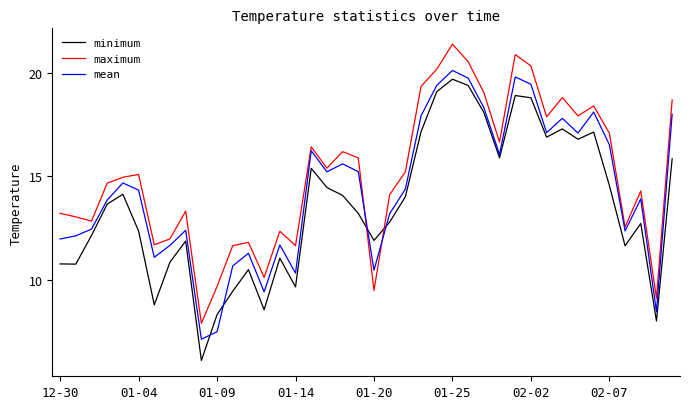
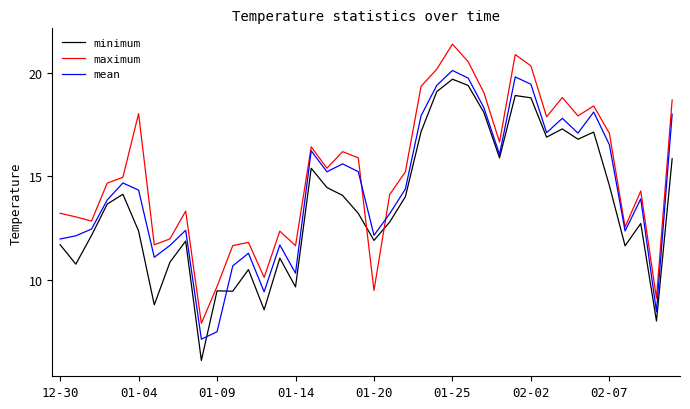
minimum, 12-30: 10.8 -> 11.7
maximum, 01-04: 15.1 -> 18.0
minimum, 01-09: 8.3 -> 9.5
mean, 01-20: 10.5 -> 12.2
